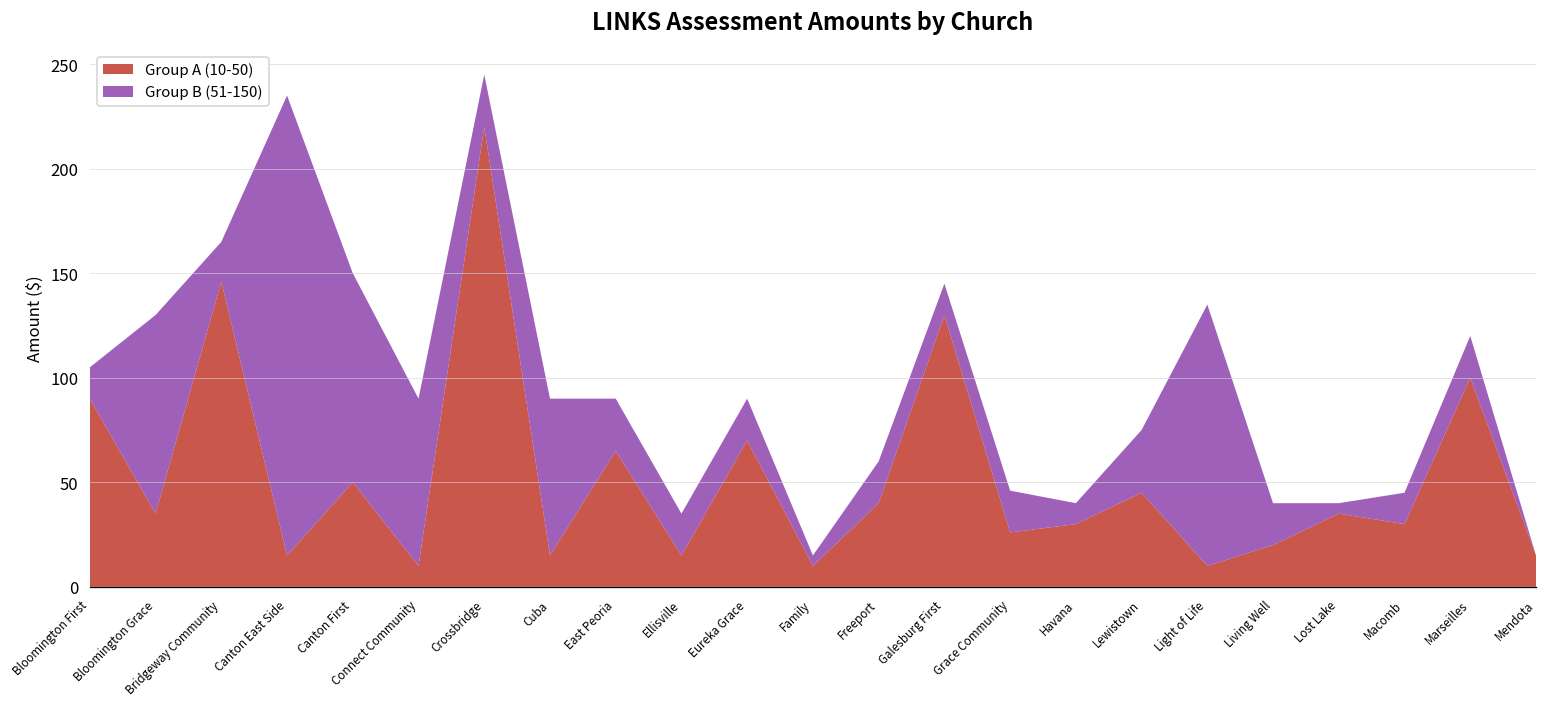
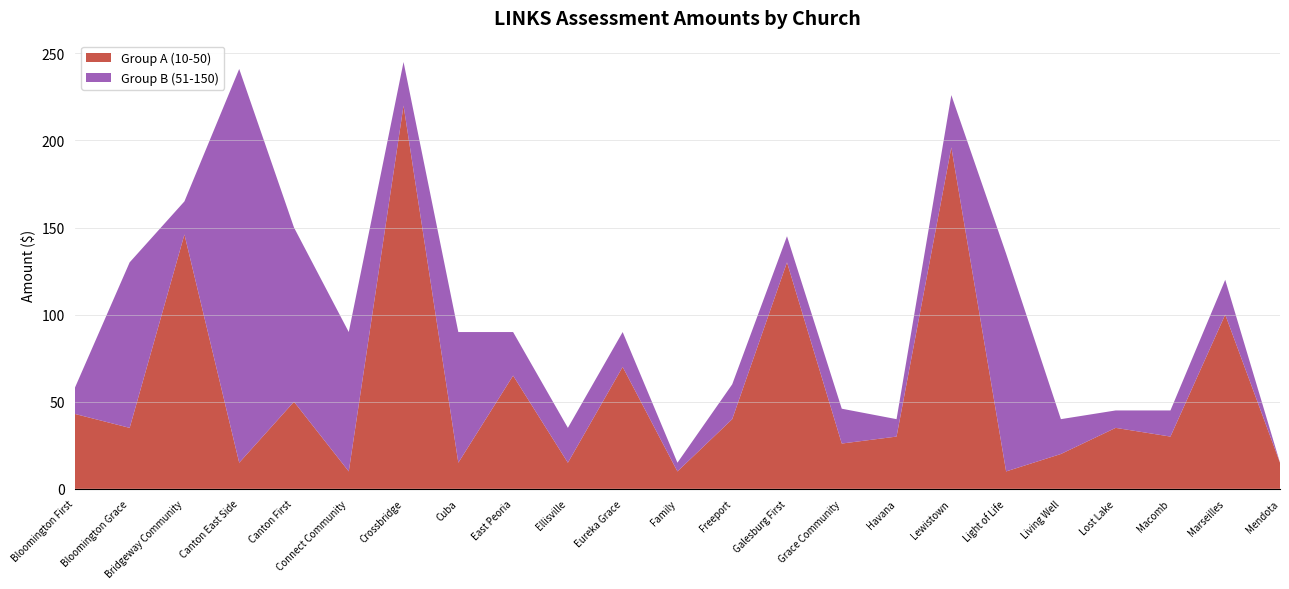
Group A (10-50), Bloomington First: 90 -> 43
Group B (51-150), Canton East Side: 220 -> 226
Group A (10-50), Lewistown: 45 -> 196
Group B (51-150), Lost Lake: 5 -> 10
